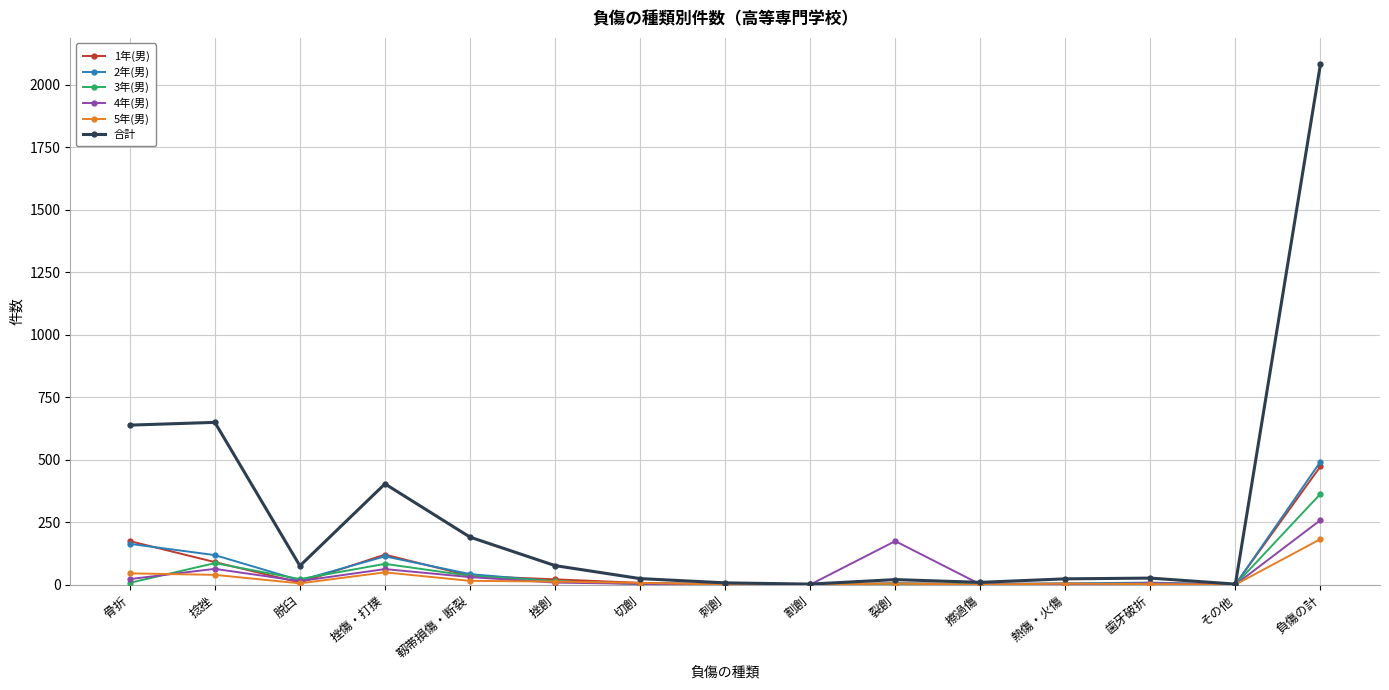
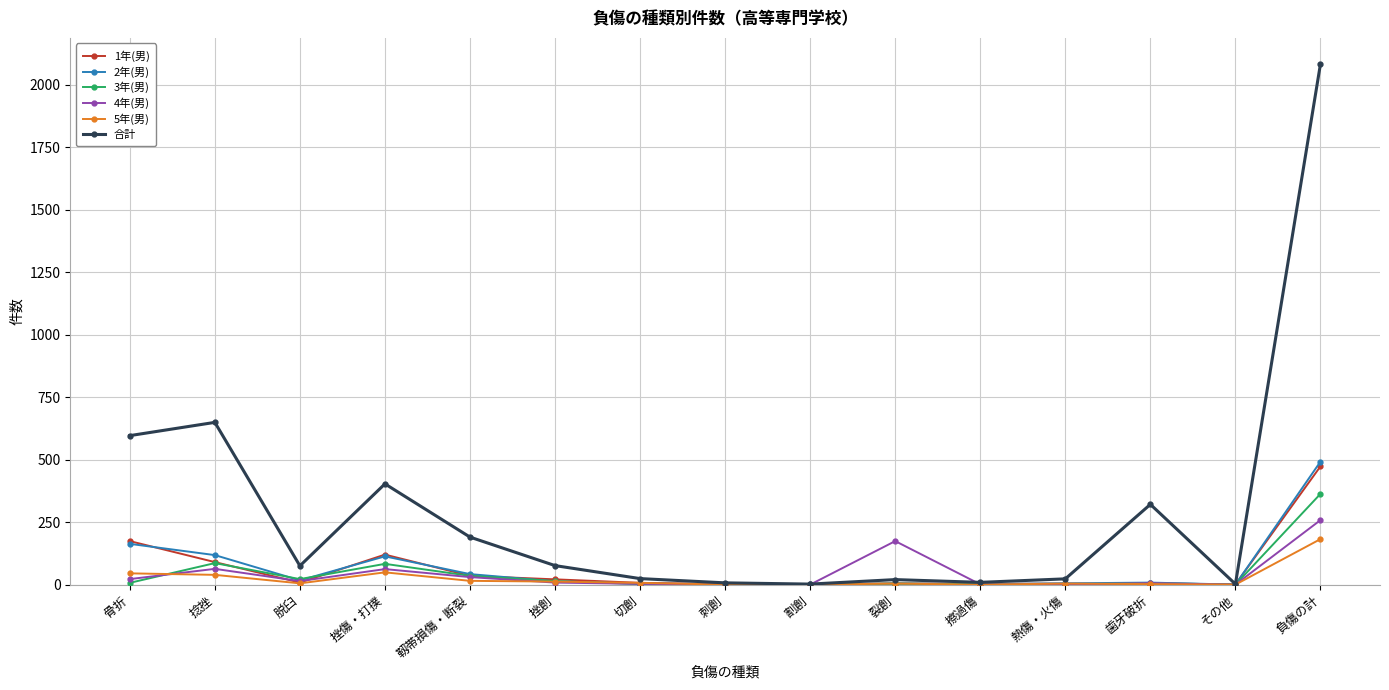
合計, 骨折: 640 -> 600
合計, 歯牙破折: 30 -> 320
